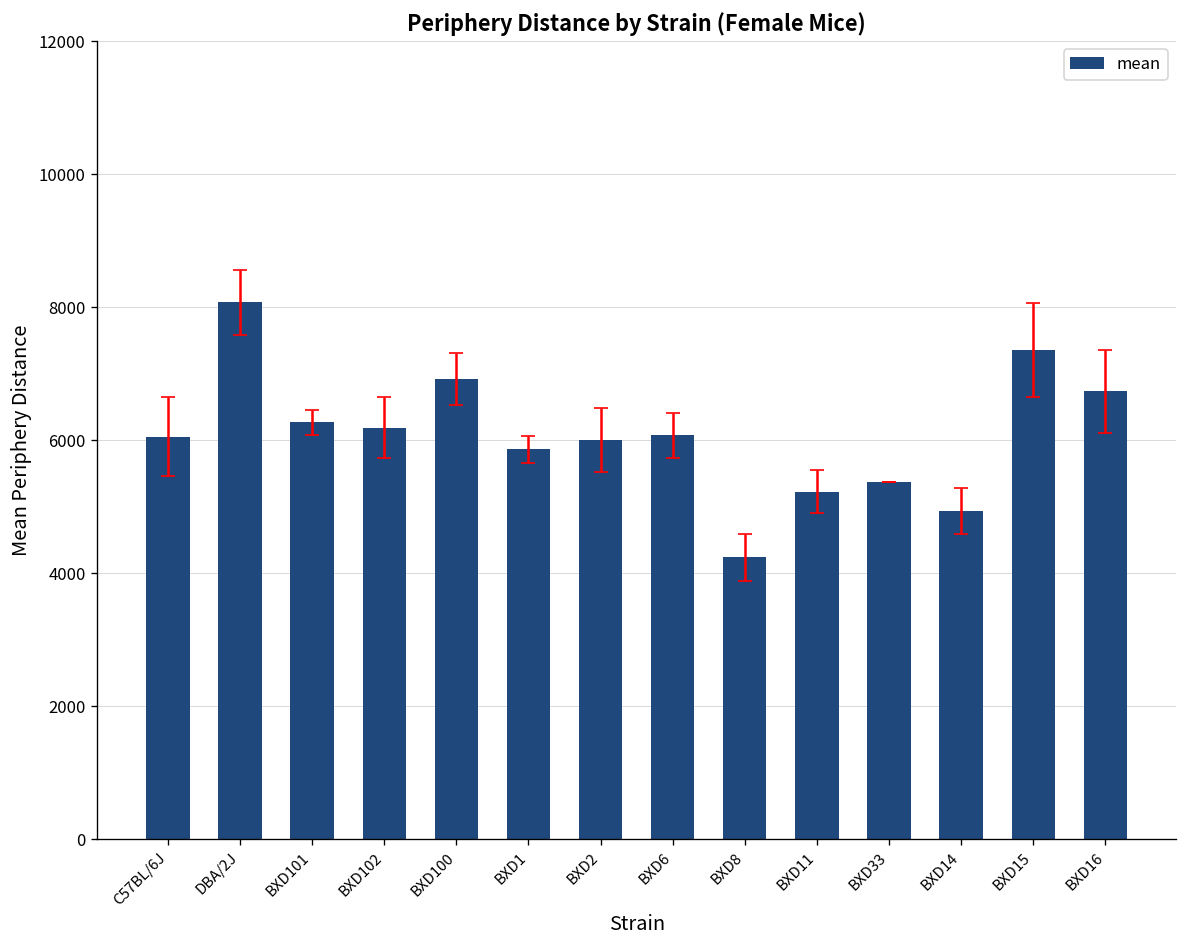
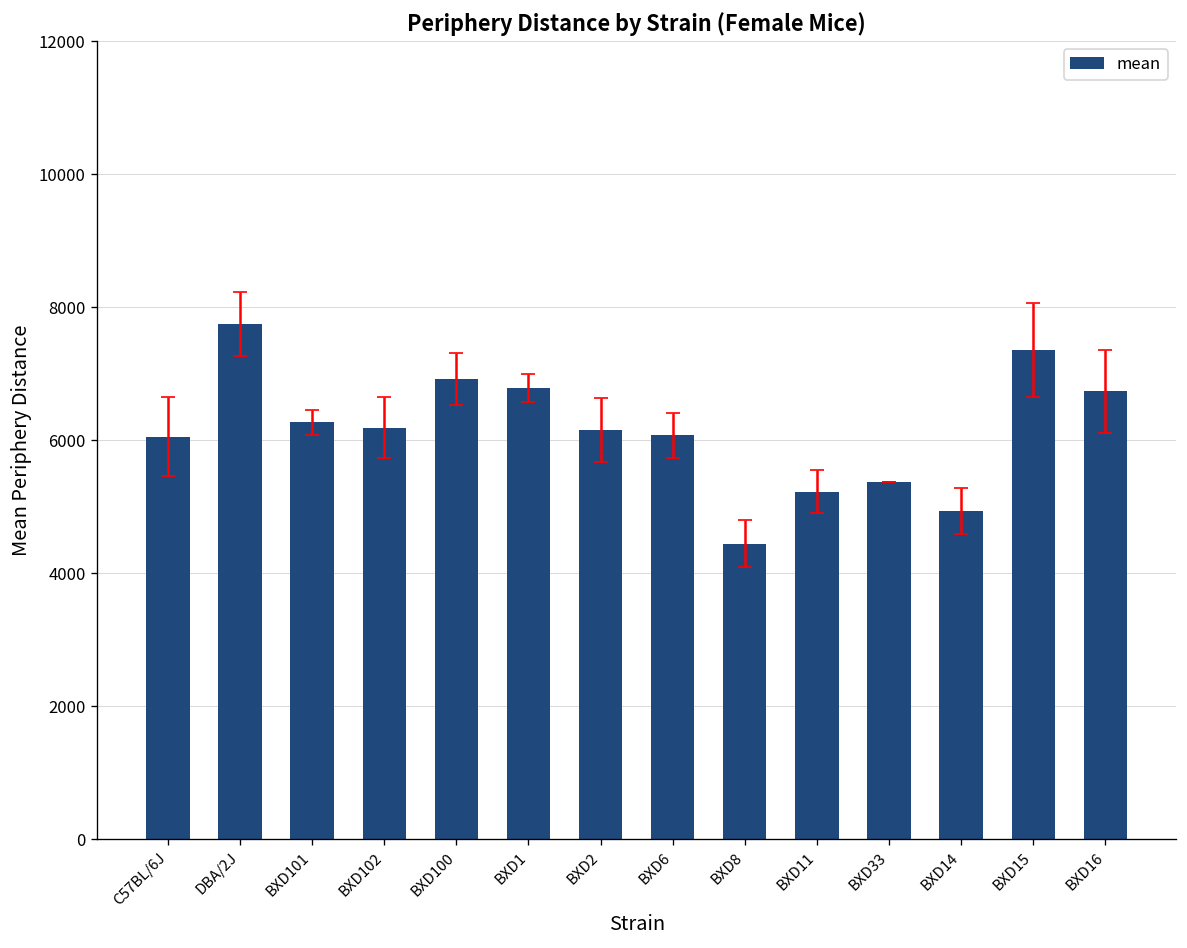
mean, DBA/2J: 8100 -> 7700
mean, BXD1: 5900 -> 6800
mean, BXD2: 6000 -> 6200
mean, BXD8: 4200 -> 4400
